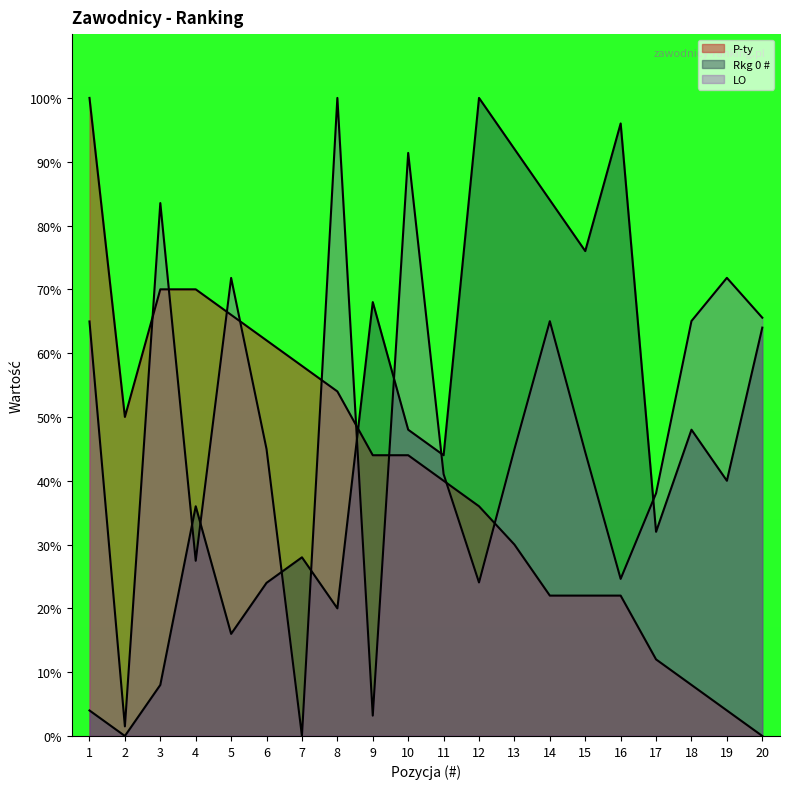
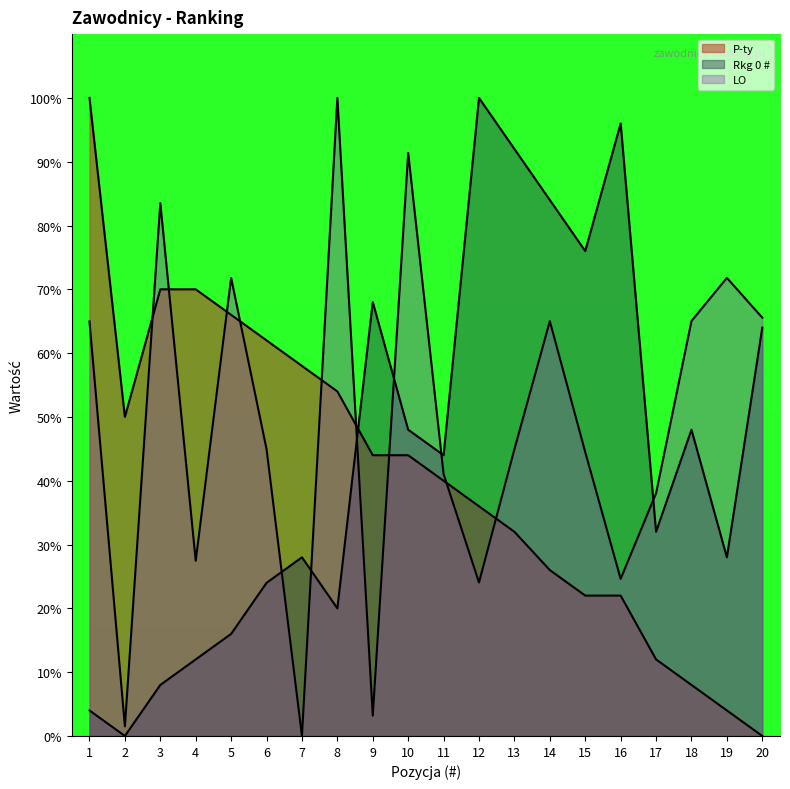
Rkg 0 #, 4: 36% -> 12%
P-ty, 13: 30% -> 32%
P-ty, 14: 22% -> 26%
Rkg 0 #, 19: 40% -> 28%
